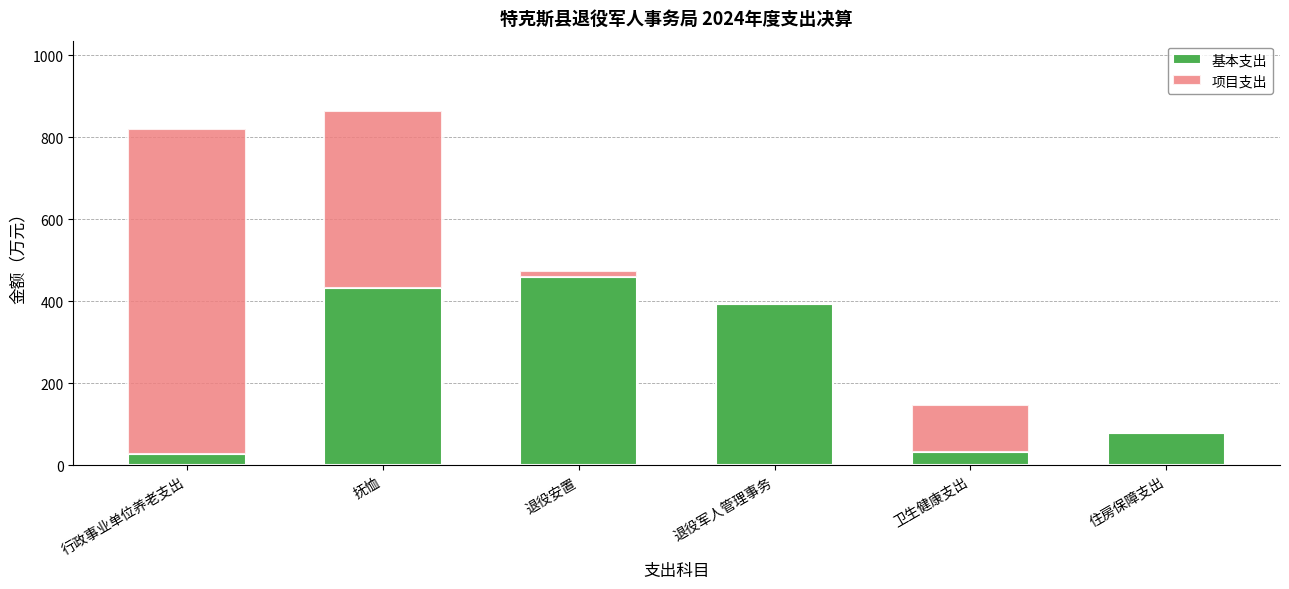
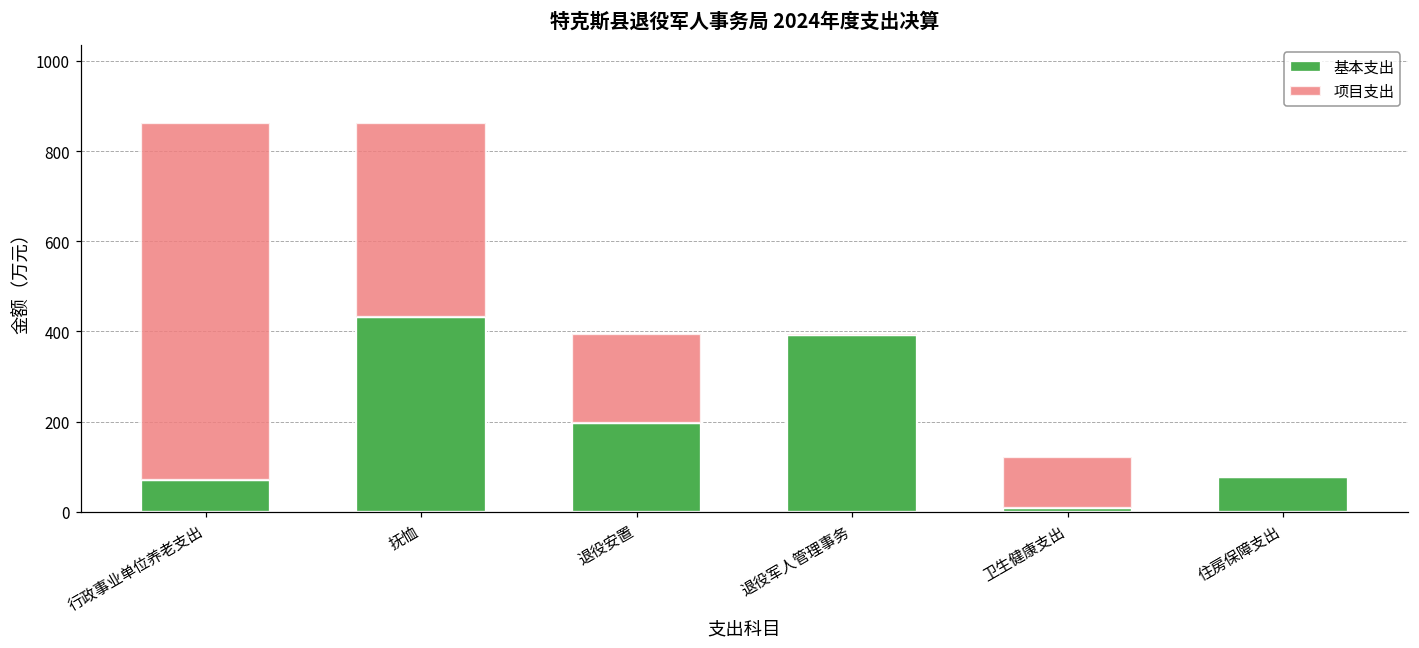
基本支出, 行政事业单位养老支出: 30 -> 70
基本支出, 退役安置: 460 -> 200
项目支出, 退役安置: 10 -> 200
基本支出, 卫生健康支出: 30 -> 10
